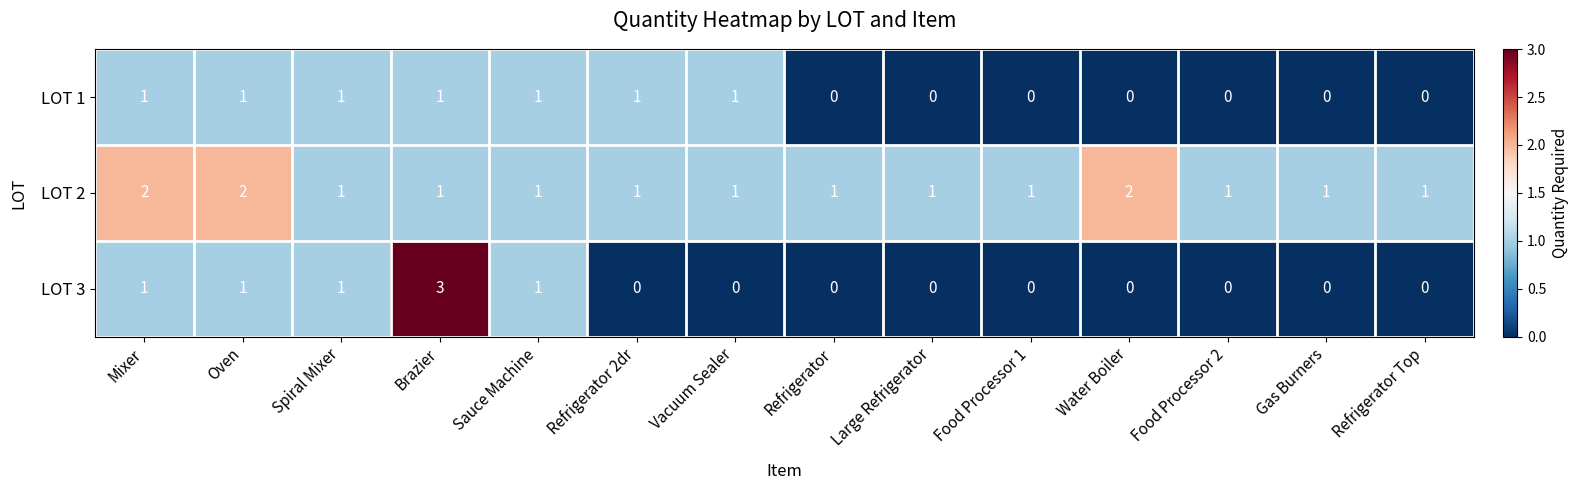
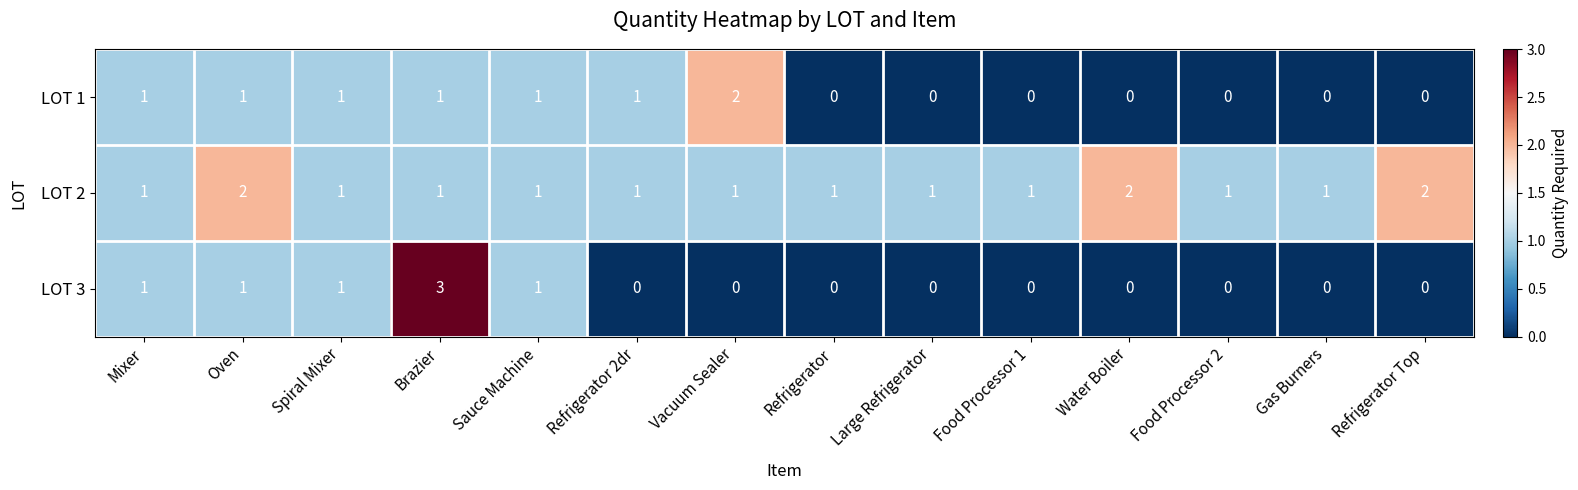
LOT 1, Vacuum Sealer: 1 -> 2
LOT 2, Mixer: 2 -> 1
LOT 2, Refrigerator Top: 1 -> 2
